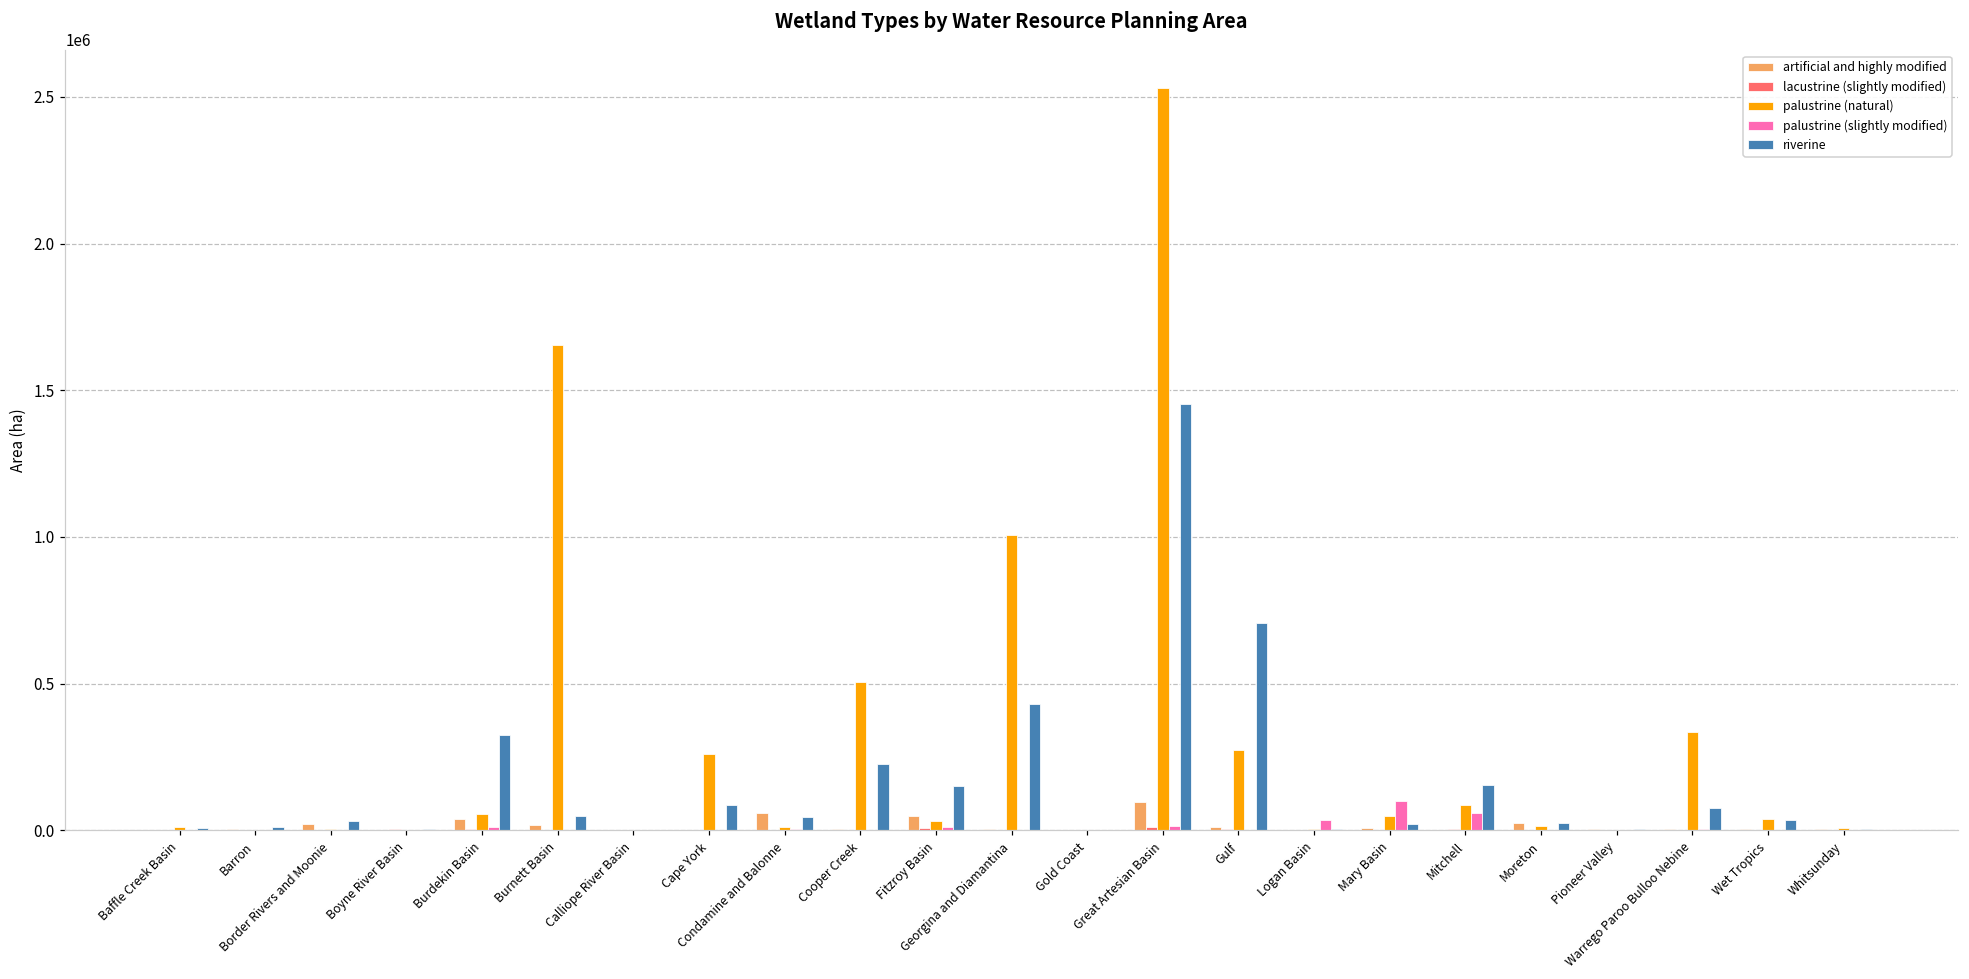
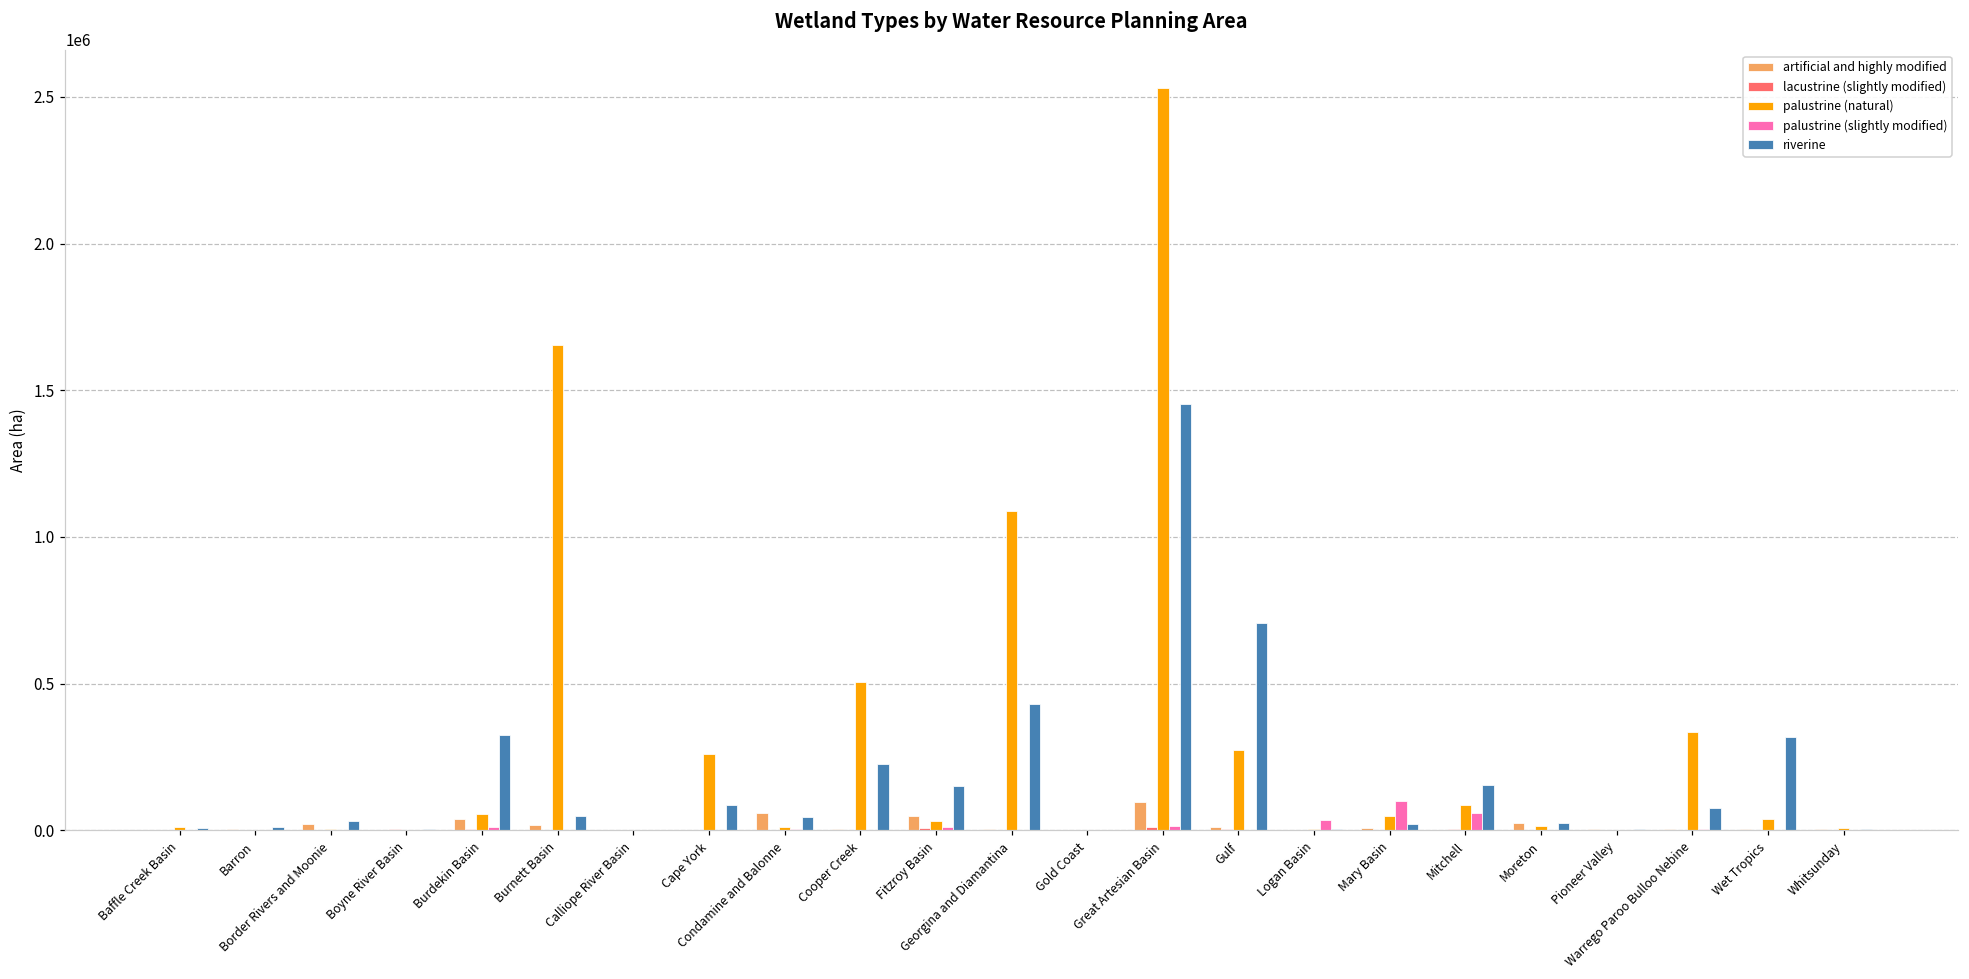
palustrine (natural), Georgina and Diamantina: 1010000 -> 1090000
riverine, Wet Tropics: 40000 -> 320000
